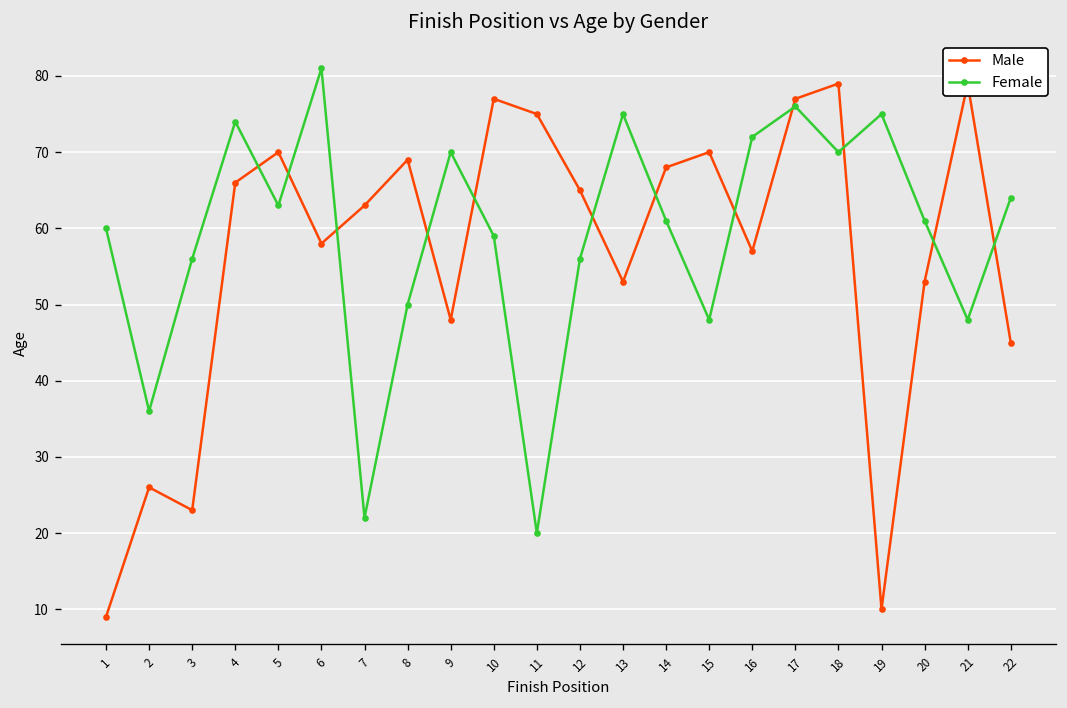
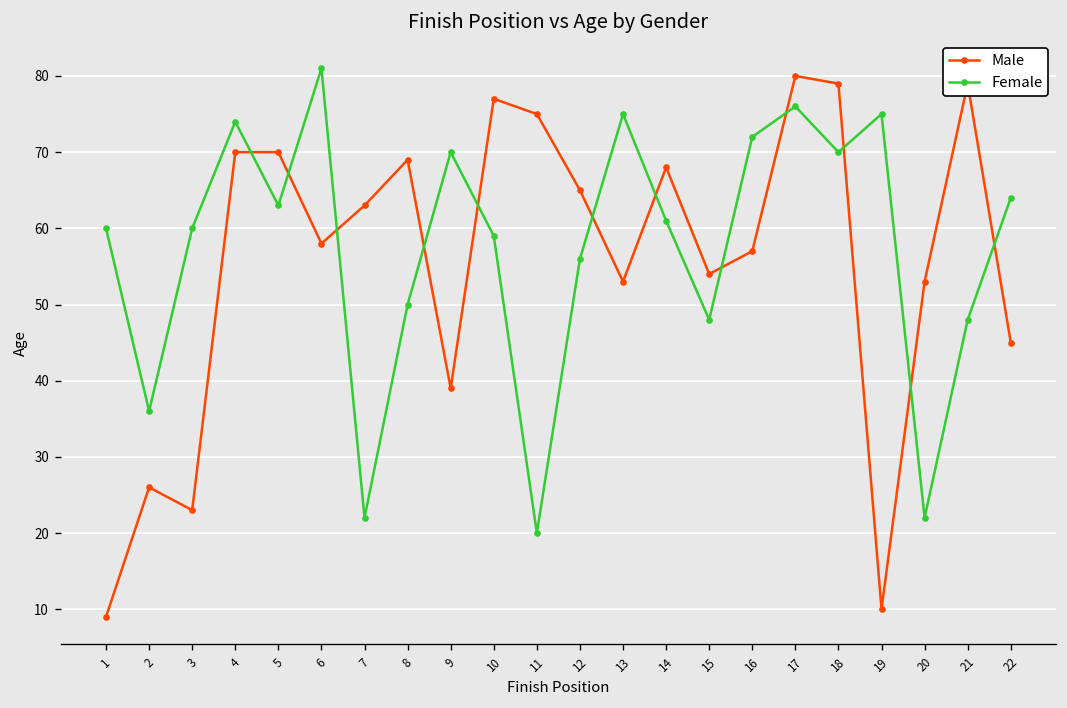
Female, 3: 56 -> 60
Male, 4: 66 -> 70
Male, 9: 48 -> 39
Male, 15: 70 -> 54
Male, 17: 77 -> 80
Female, 20: 61 -> 22
